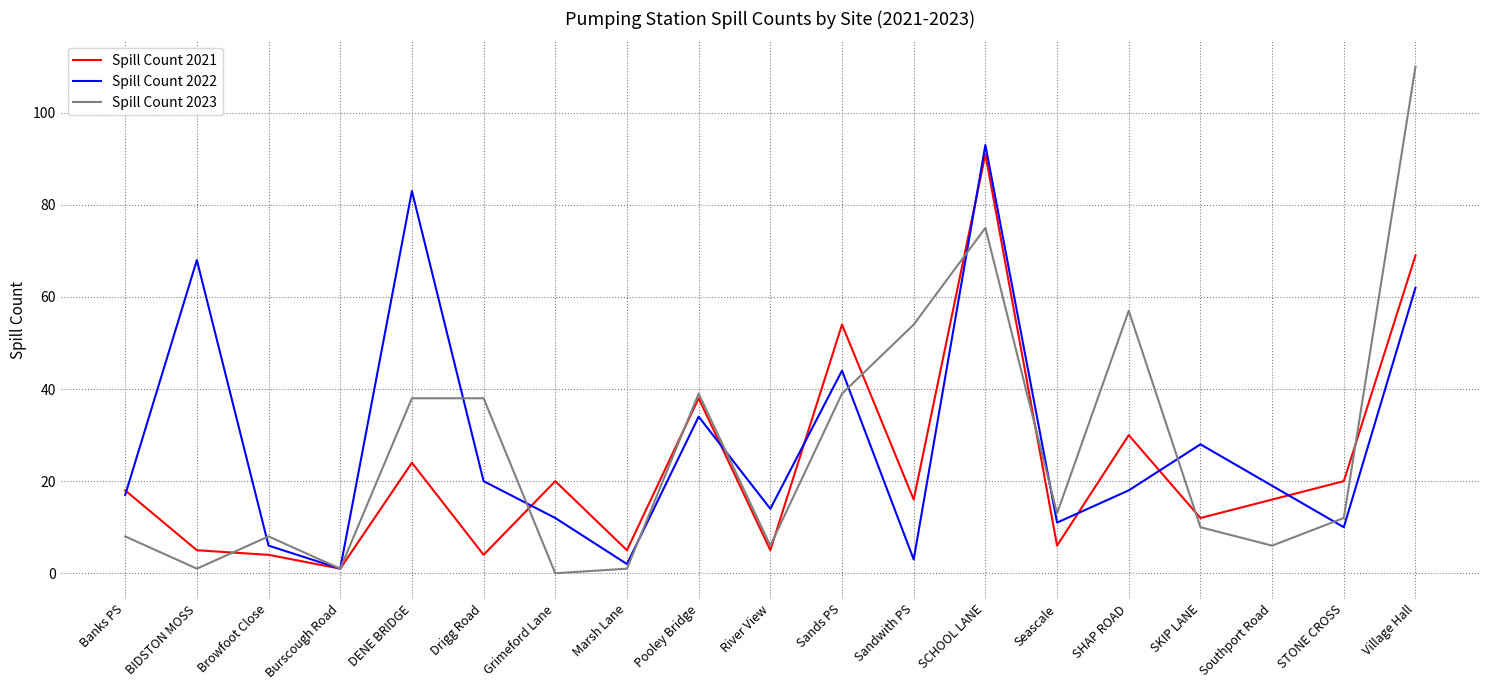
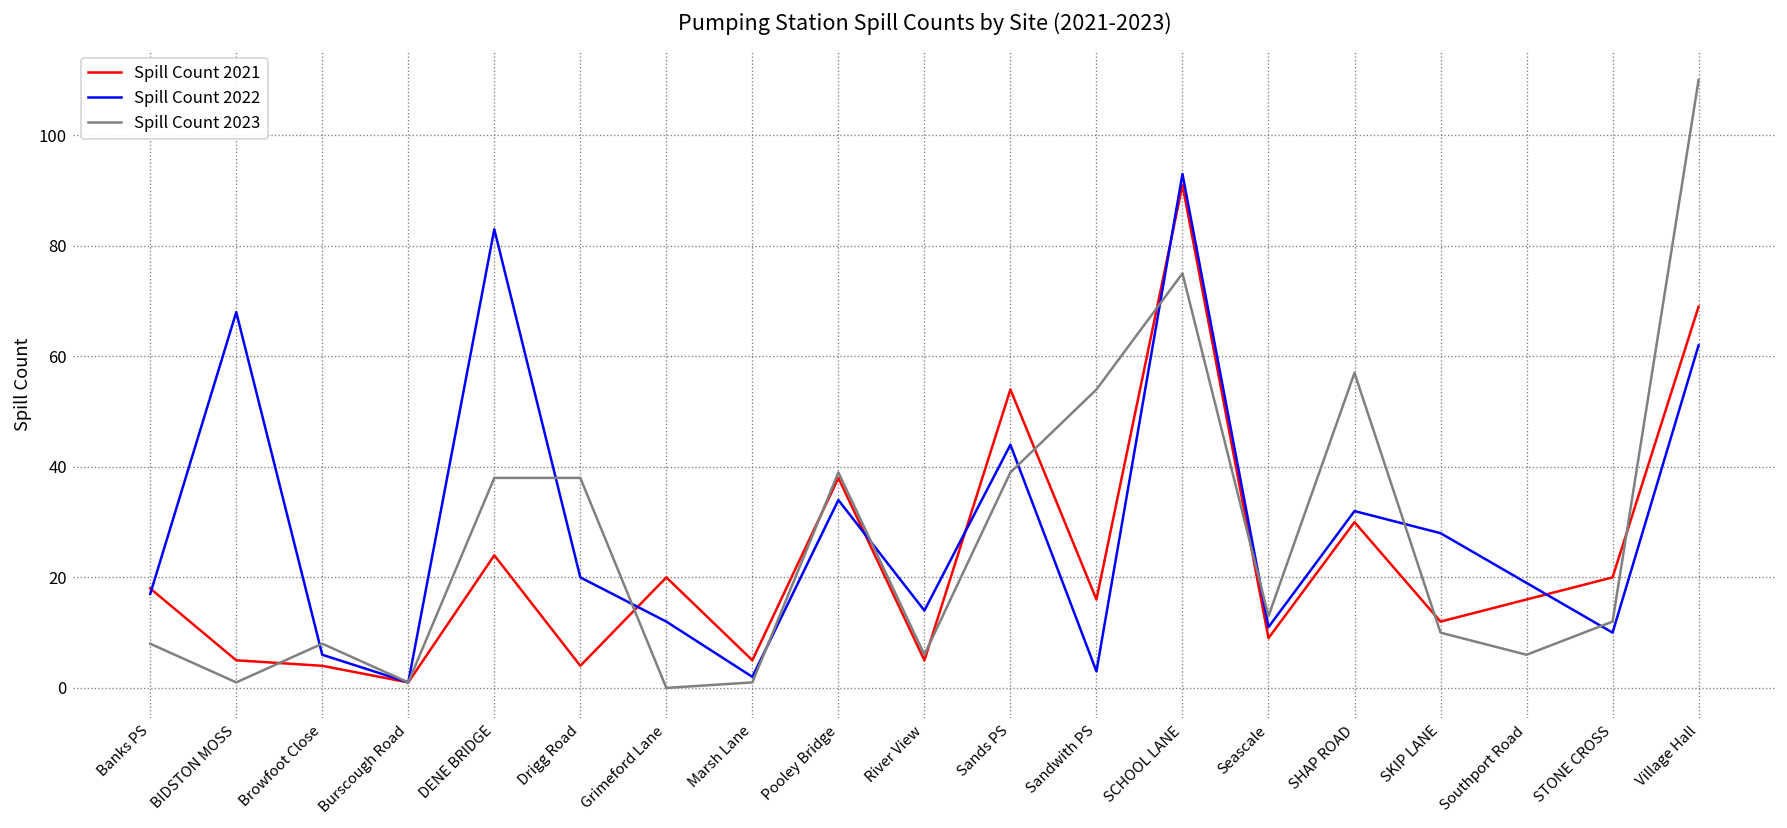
Spill Count 2021, Seascale: 6 -> 9
Spill Count 2022, SHAP ROAD: 18 -> 32
